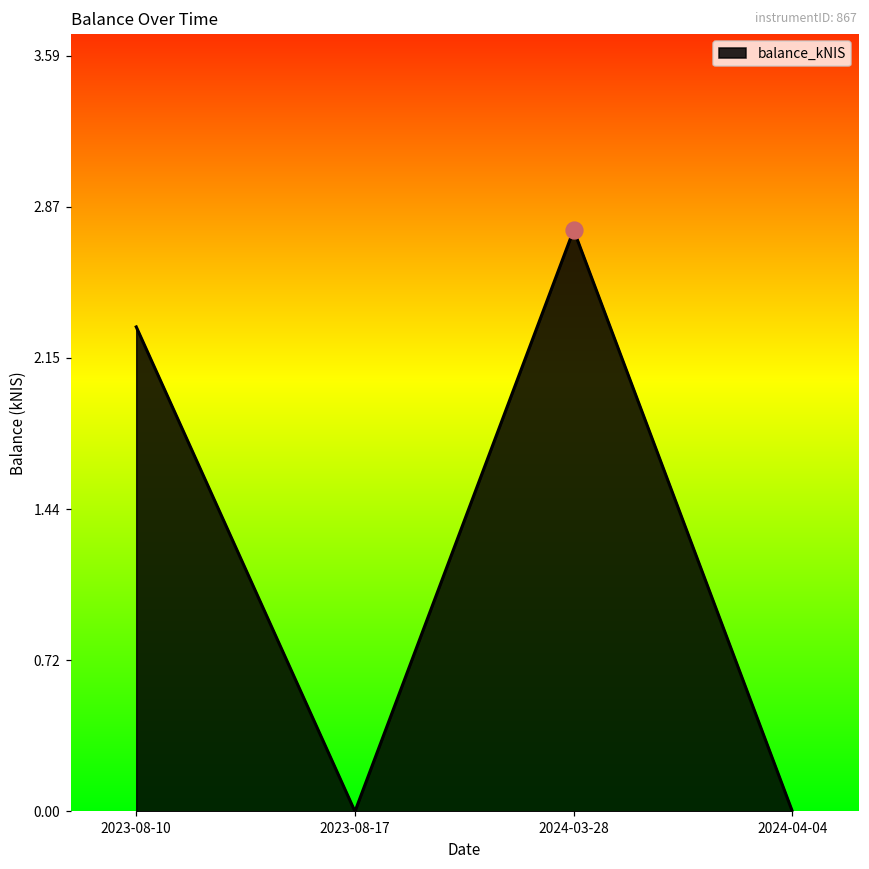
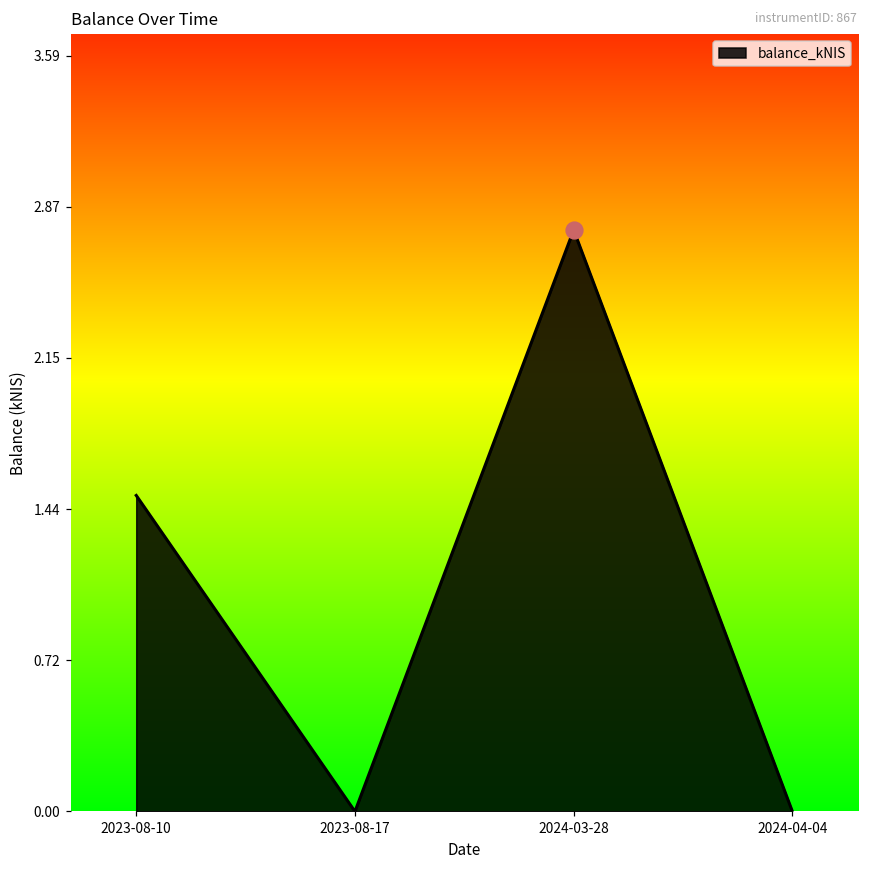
balance_kNIS, 2023-08-10: 2.3 -> 1.5
